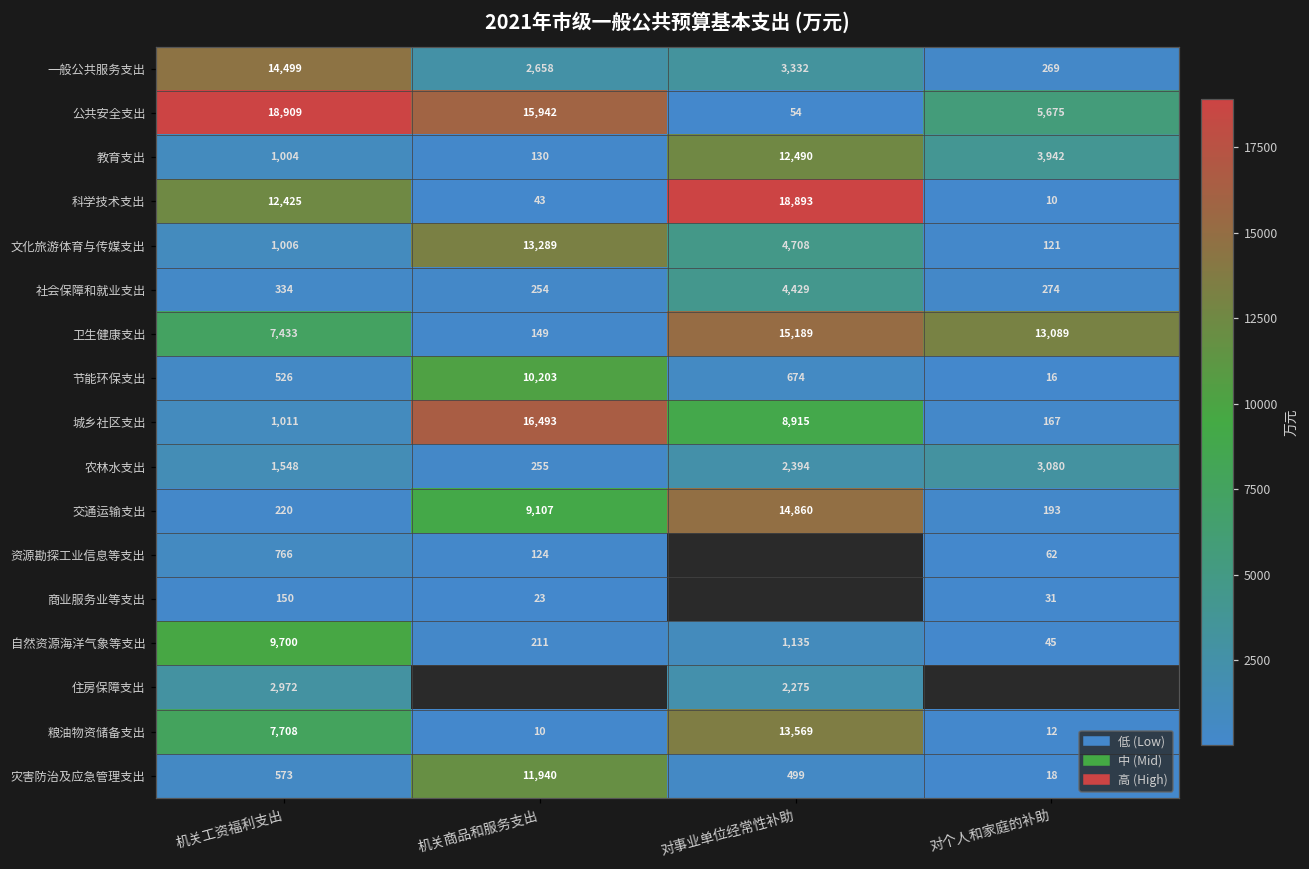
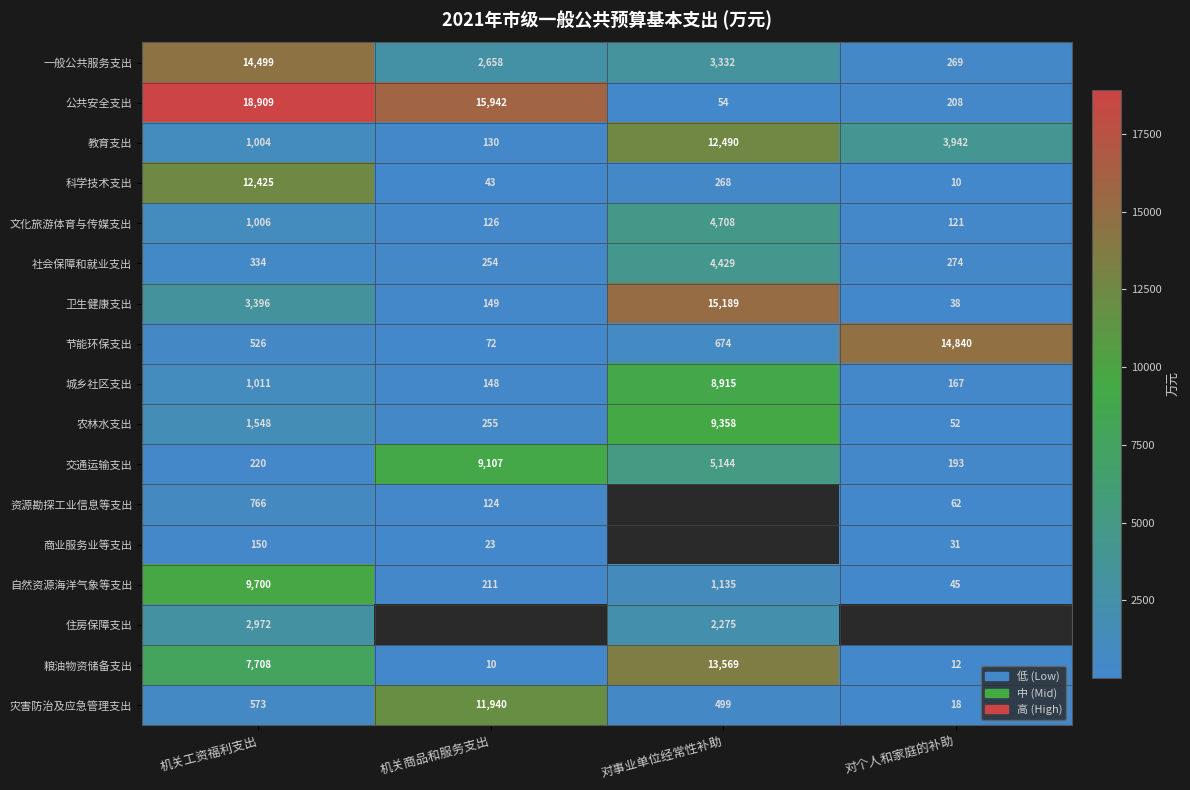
公共安全支出, 对个人和家庭的补助: 5,675 -> 208
科学技术支出, 对事业单位经常性补助: 18,893 -> 268
文化旅游体育与传媒支出, 机关商品和服务支出: 13,289 -> 126
卫生健康支出, 机关工资福利支出: 7,433 -> 3,396
卫生健康支出, 对个人和家庭的补助: 13,089 -> 38
节能环保支出, 机关商品和服务支出: 10,203 -> 72
节能环保支出, 对个人和家庭的补助: 16 -> 14,840
城乡社区支出, 机关商品和服务支出: 16,493 -> 148
农林水支出, 对事业单位经常性补助: 2,394 -> 9,358
农林水支出, 对个人和家庭的补助: 3,080 -> 52
交通运输支出, 对事业单位经常性补助: 14,860 -> 5,144
